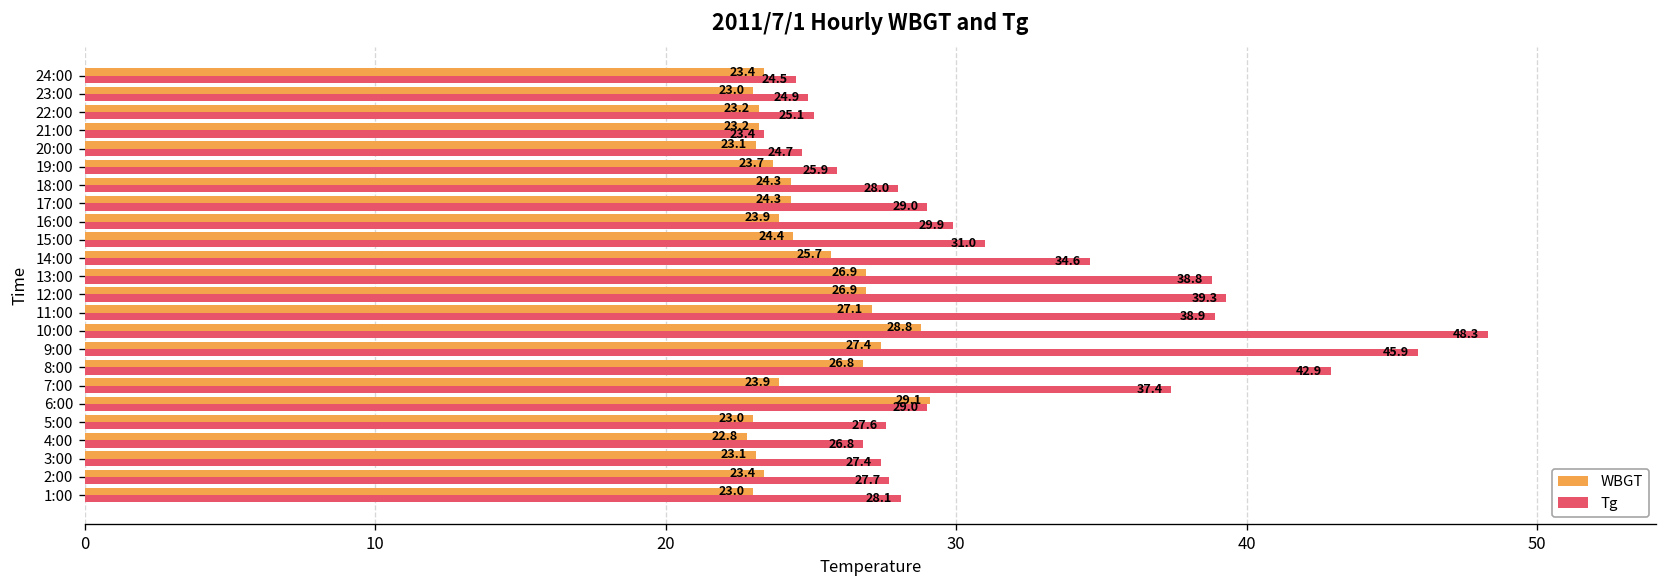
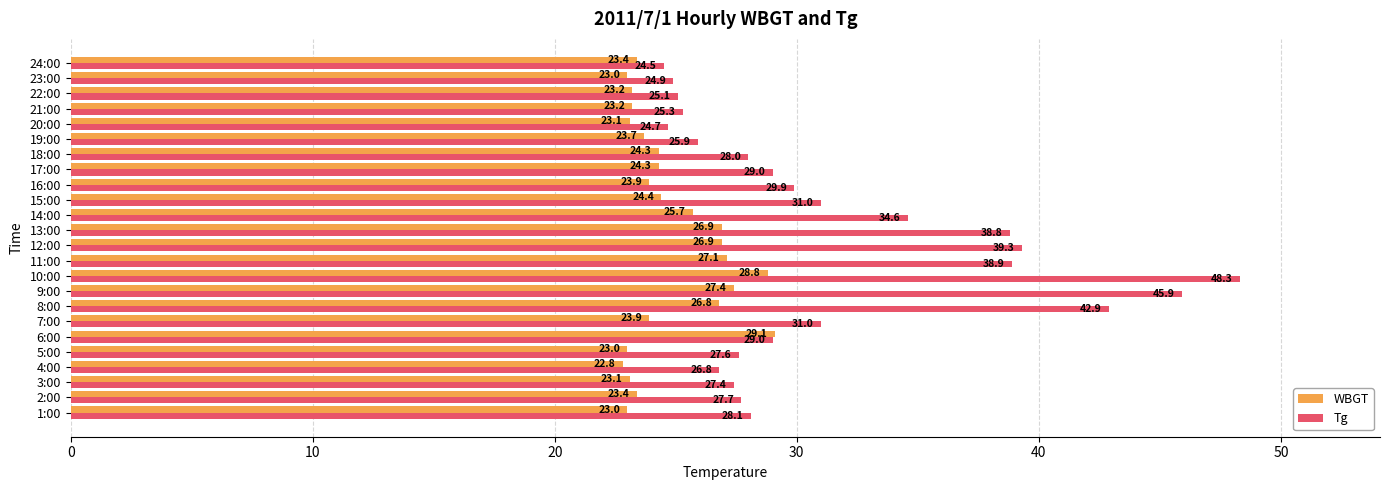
Tg, 21:00: 23.4 -> 25.3
Tg, 7:00: 37.4 -> 31.0
